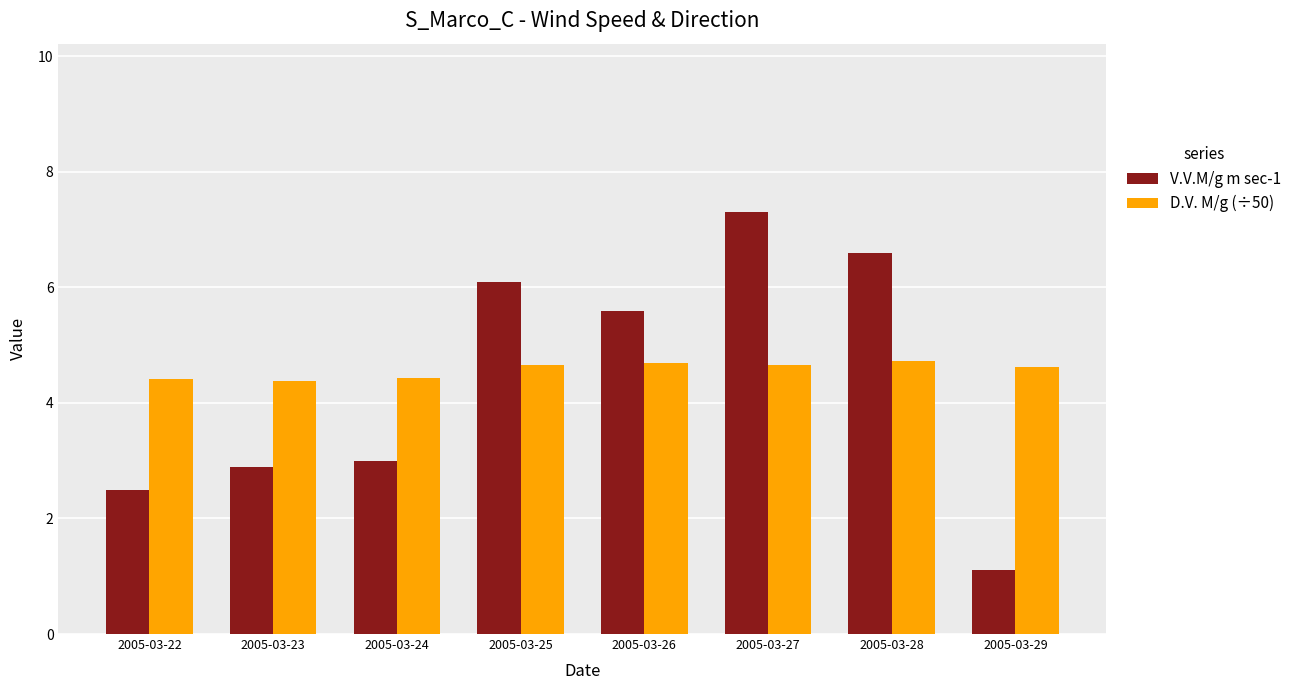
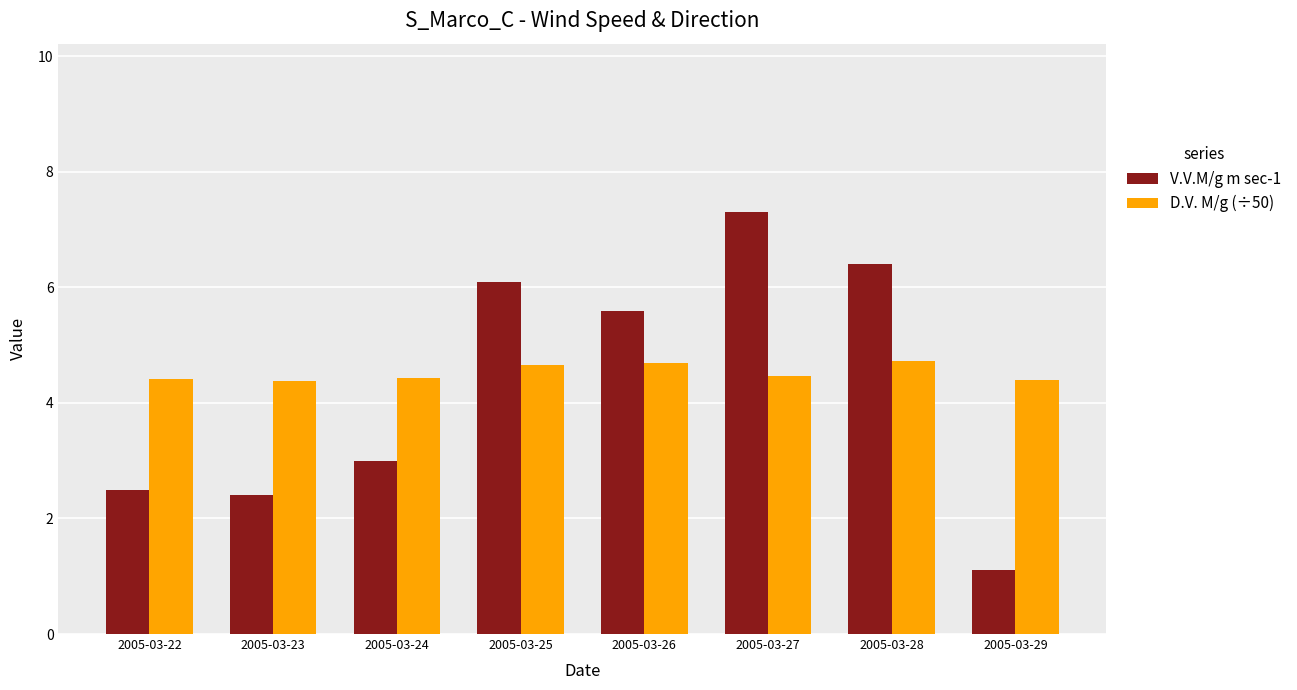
V.V.M/g m sec-1, 2005-03-23: 2.9 -> 2.4
D.V. M/g (÷50), 2005-03-27: 4.7 -> 4.5
V.V.M/g m sec-1, 2005-03-28: 6.6 -> 6.4
D.V. M/g (÷50), 2005-03-29: 4.6 -> 4.4
